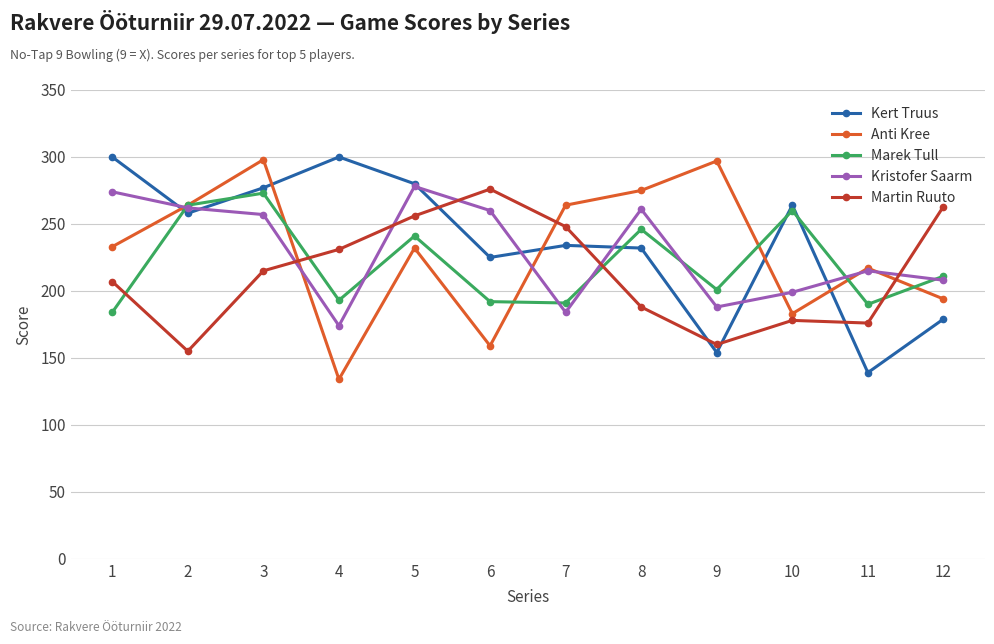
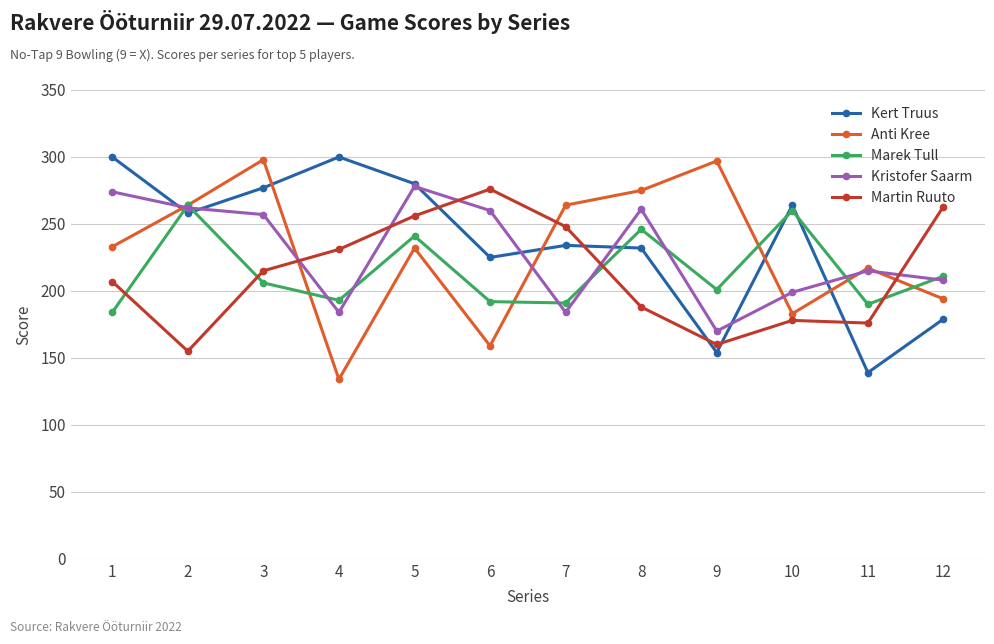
Marek Tull, 3: 273 -> 206
Kristofer Saarm, 4: 174 -> 184
Kristofer Saarm, 9: 188 -> 170
